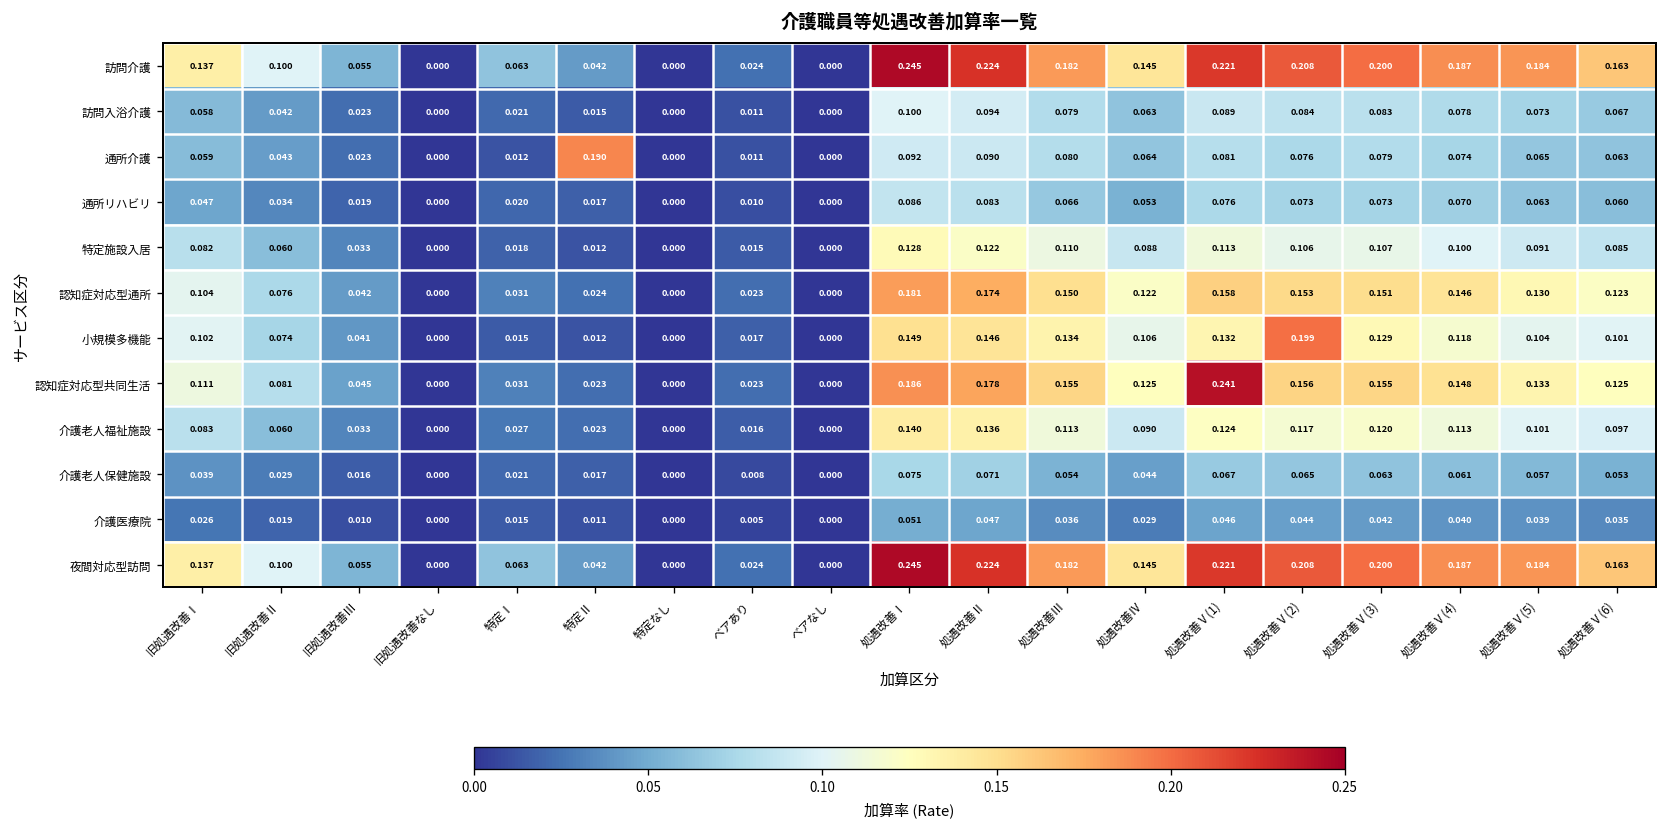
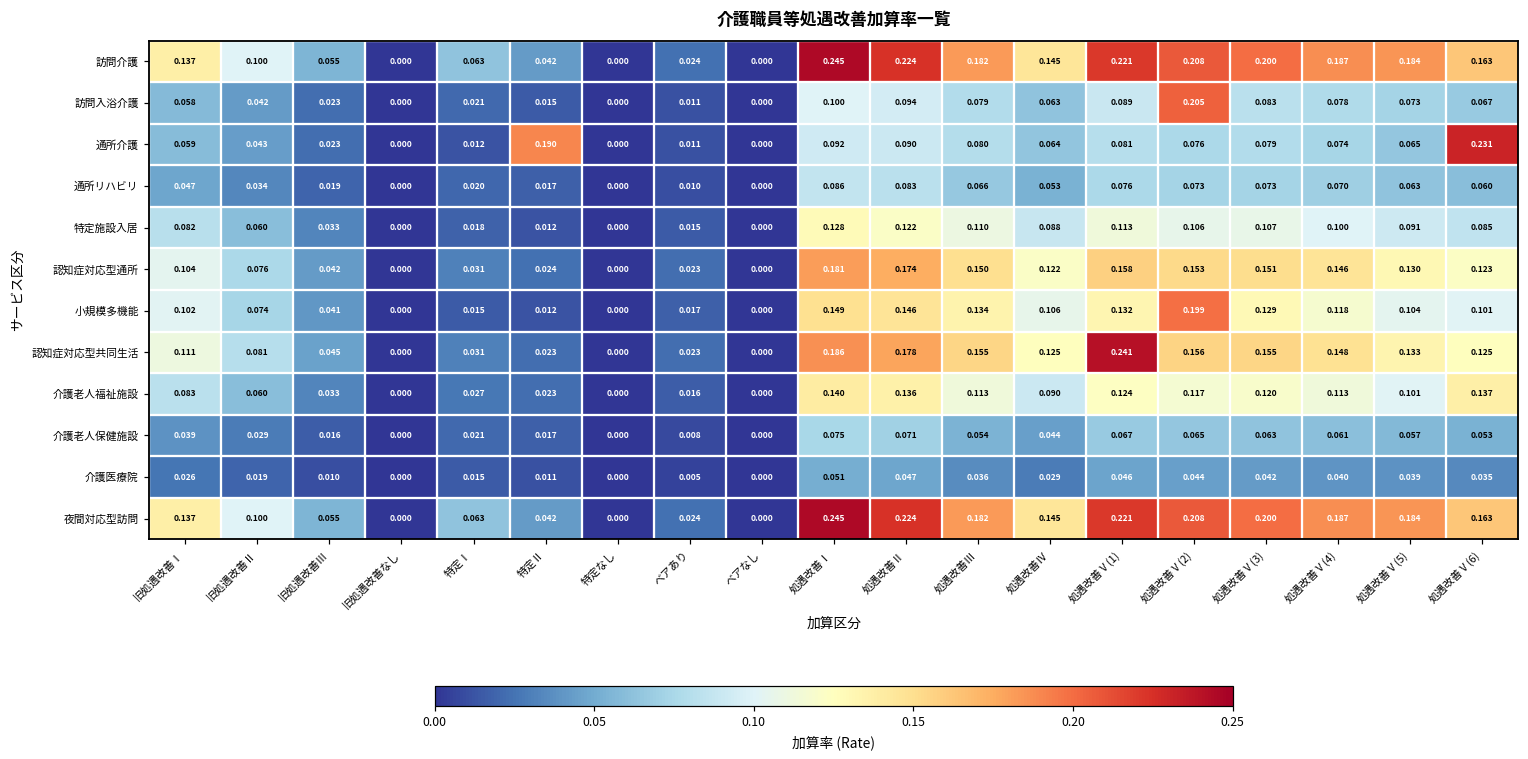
訪問入浴介護, 処遇改善Ⅴ(2): 0.084 -> 0.205
通所介護, 処遇改善Ⅴ(6): 0.063 -> 0.231
介護老人福祉施設, 処遇改善Ⅴ(6): 0.097 -> 0.137
